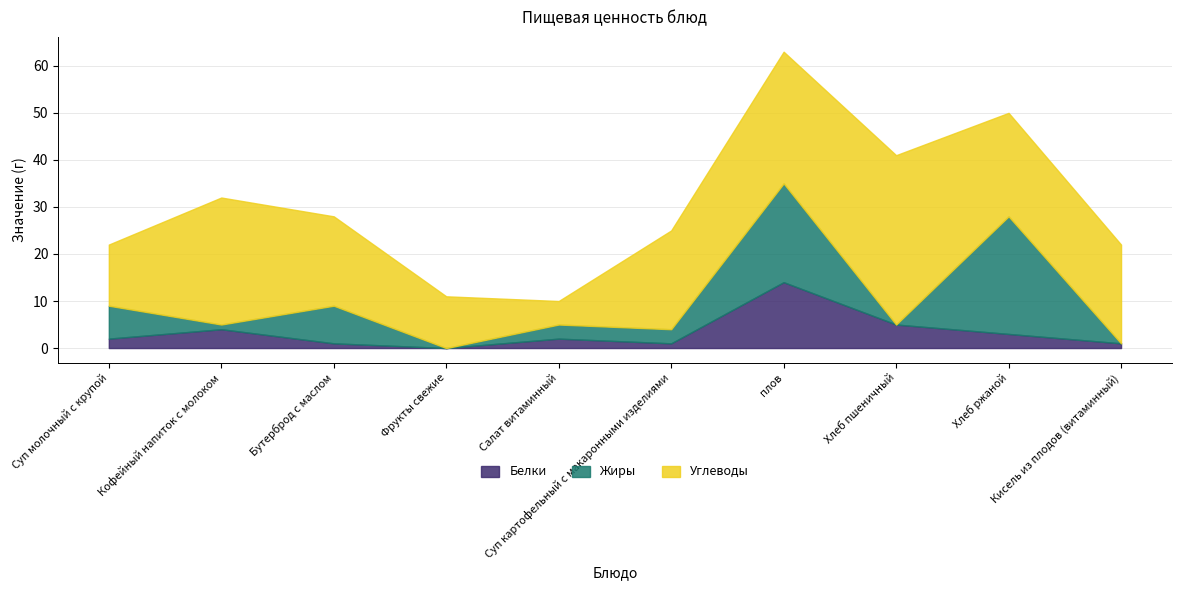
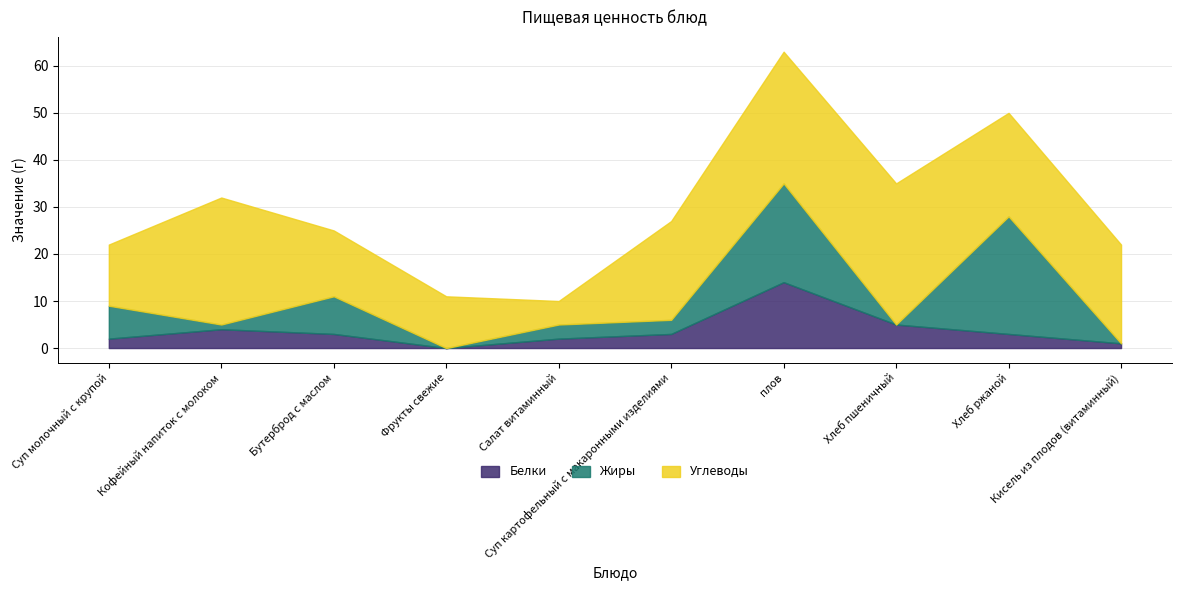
Белки, Бутерброд с маслом: 1 -> 3
Углеводы, Бутерброд с маслом: 19 -> 14
Белки, Суп картофельный с макаронными изделиями: 1 -> 3
Углеводы, Хлеб пшеничный: 36 -> 30
